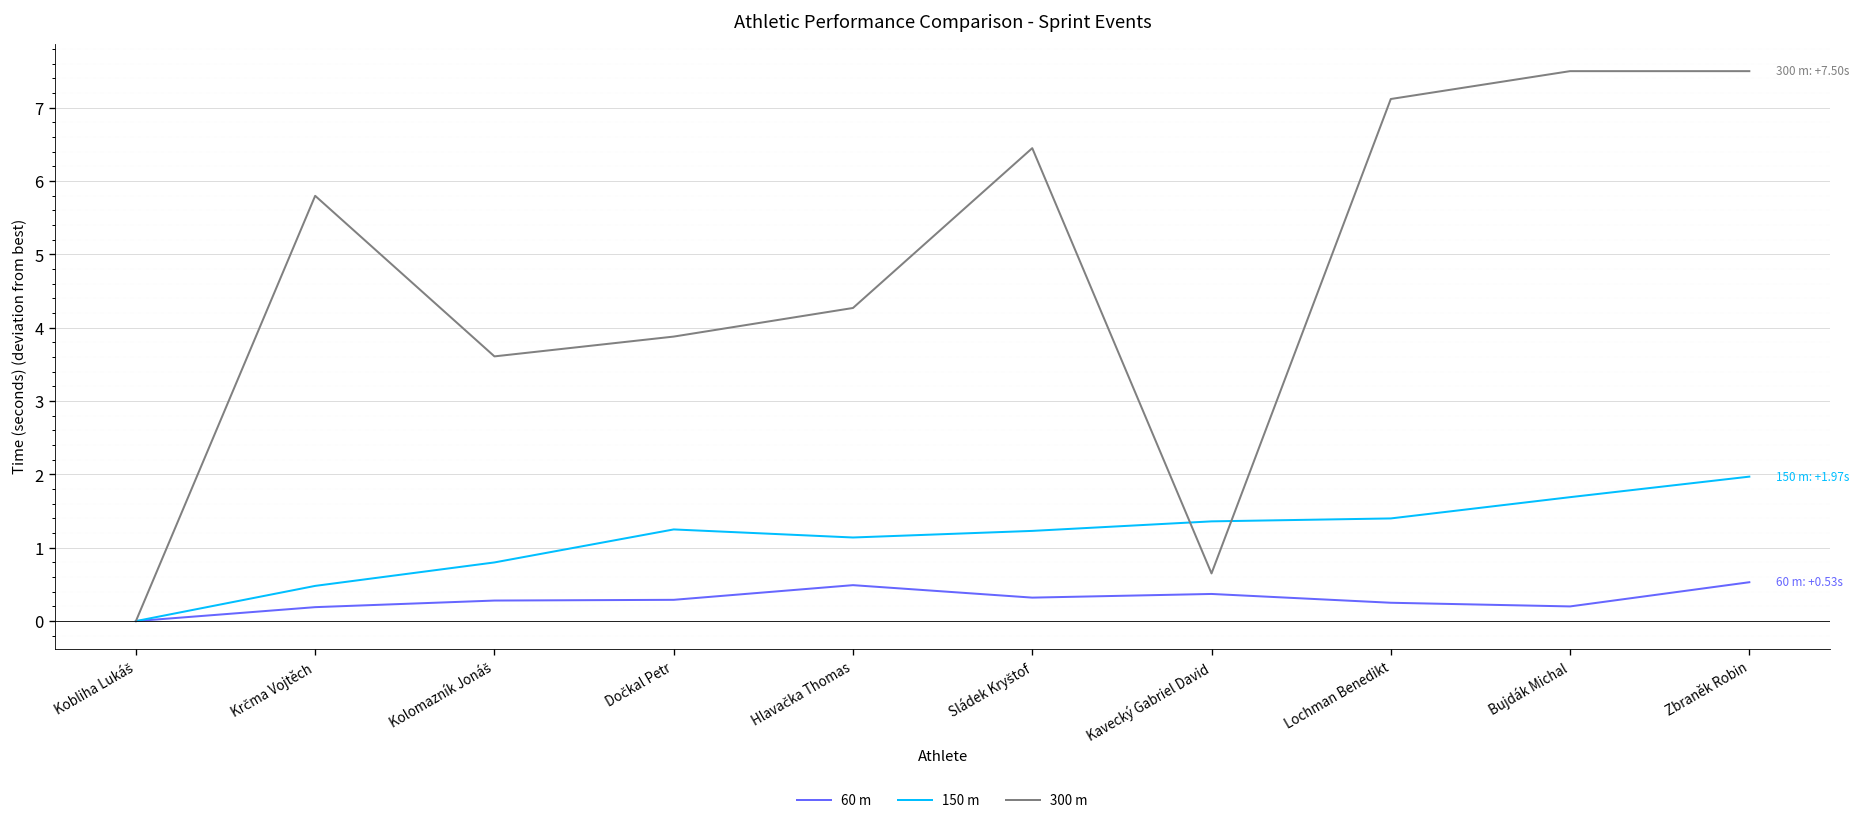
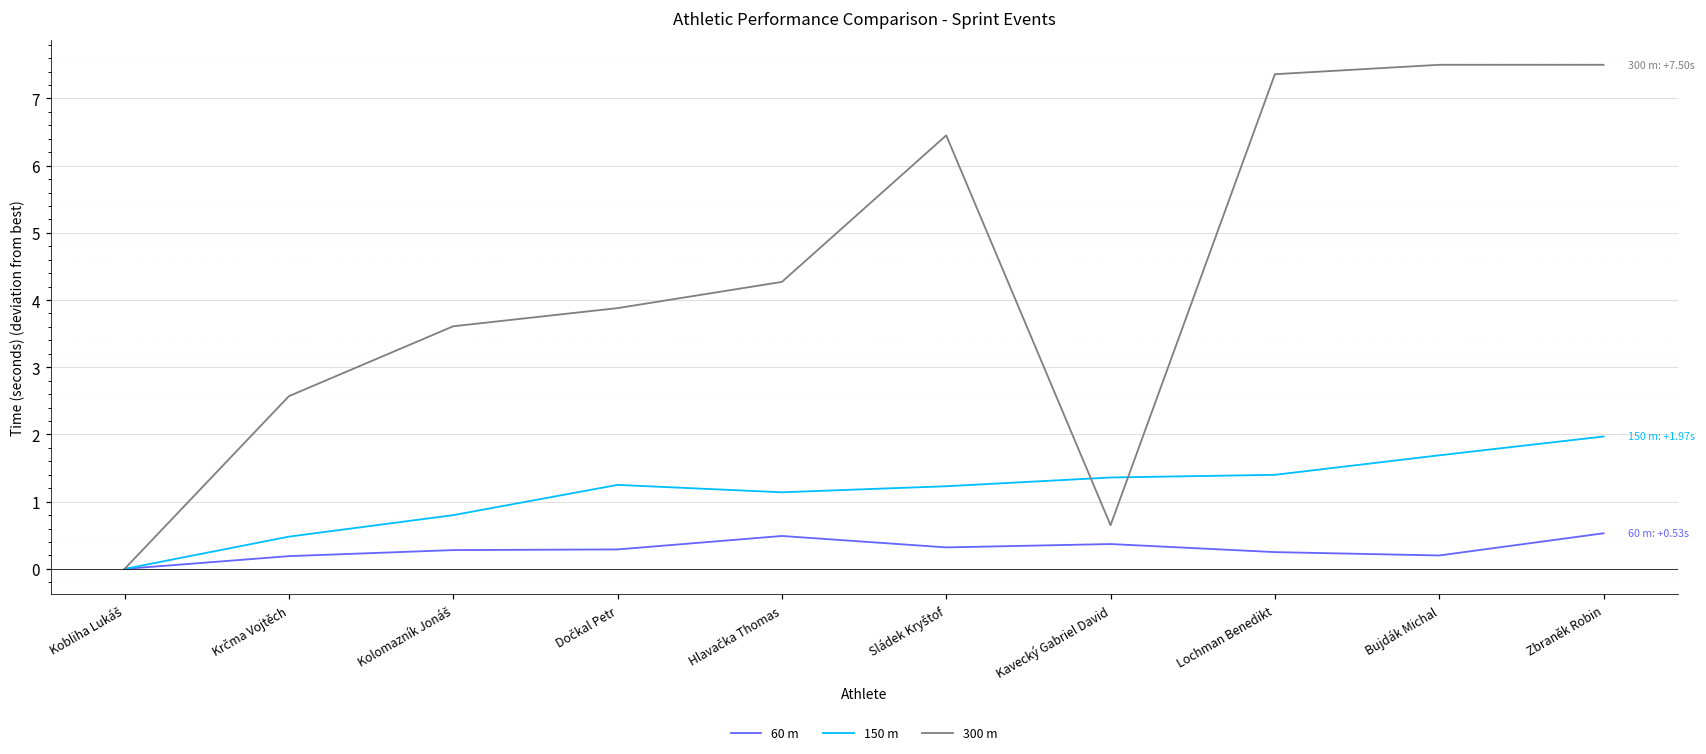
300 m, Krčma Vojtěch: 5.8 -> 2.6
300 m, Lochman Benedikt: 7.1 -> 7.4
